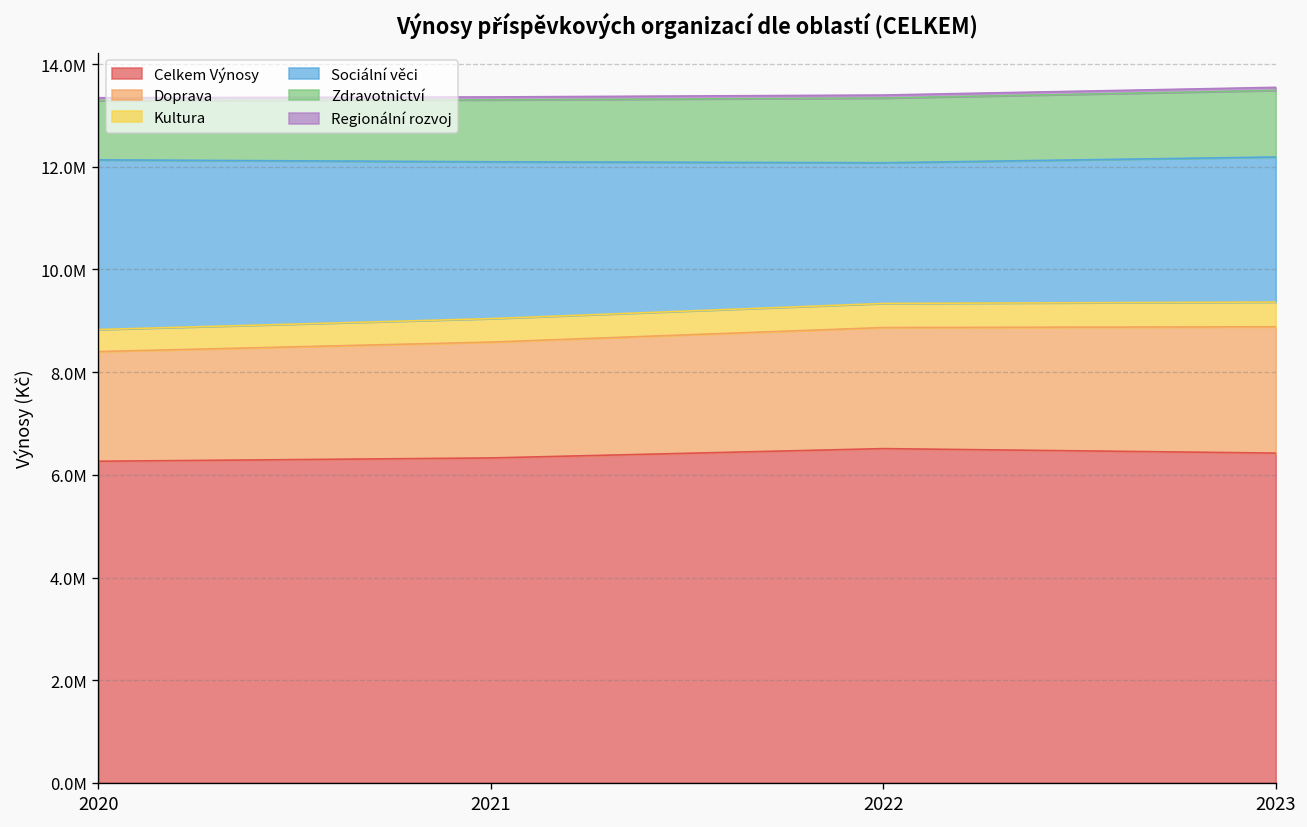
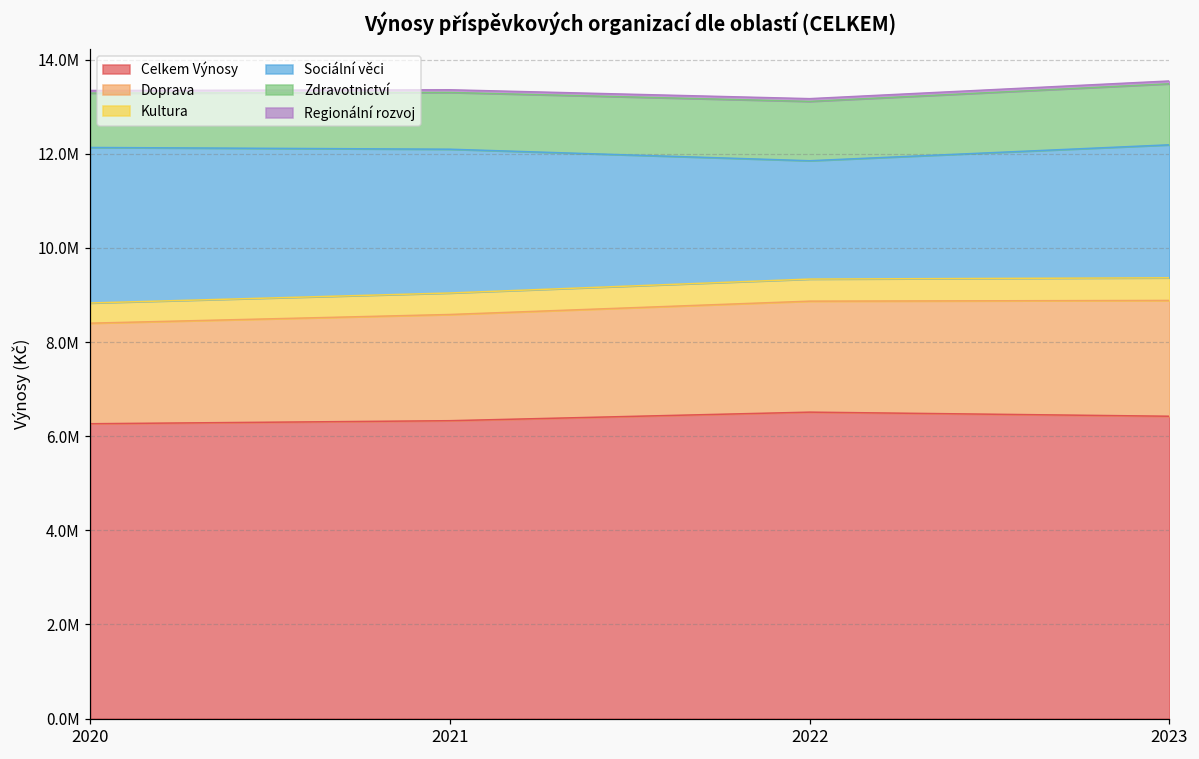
Sociální věci, 2022: 2700000 -> 2500000
